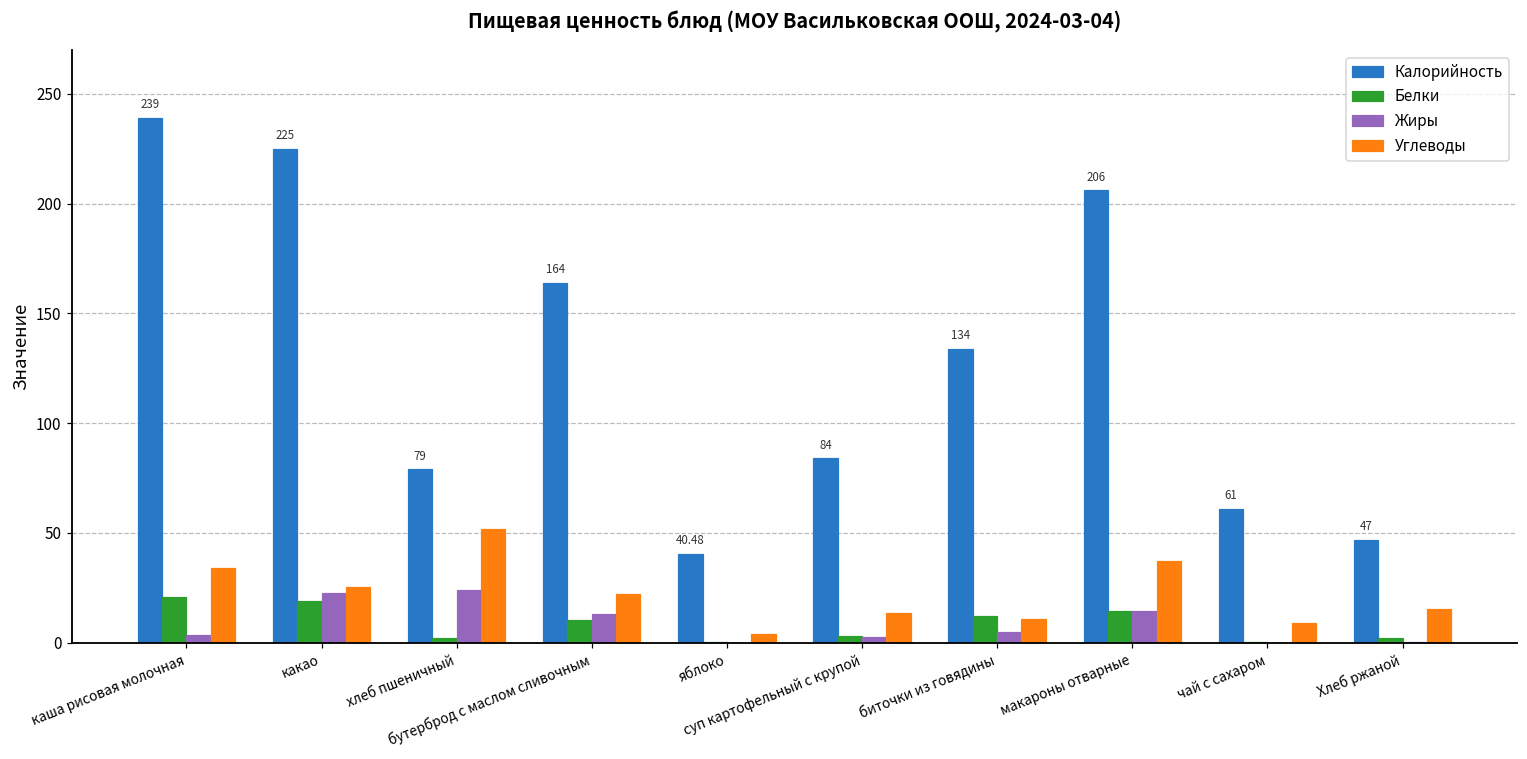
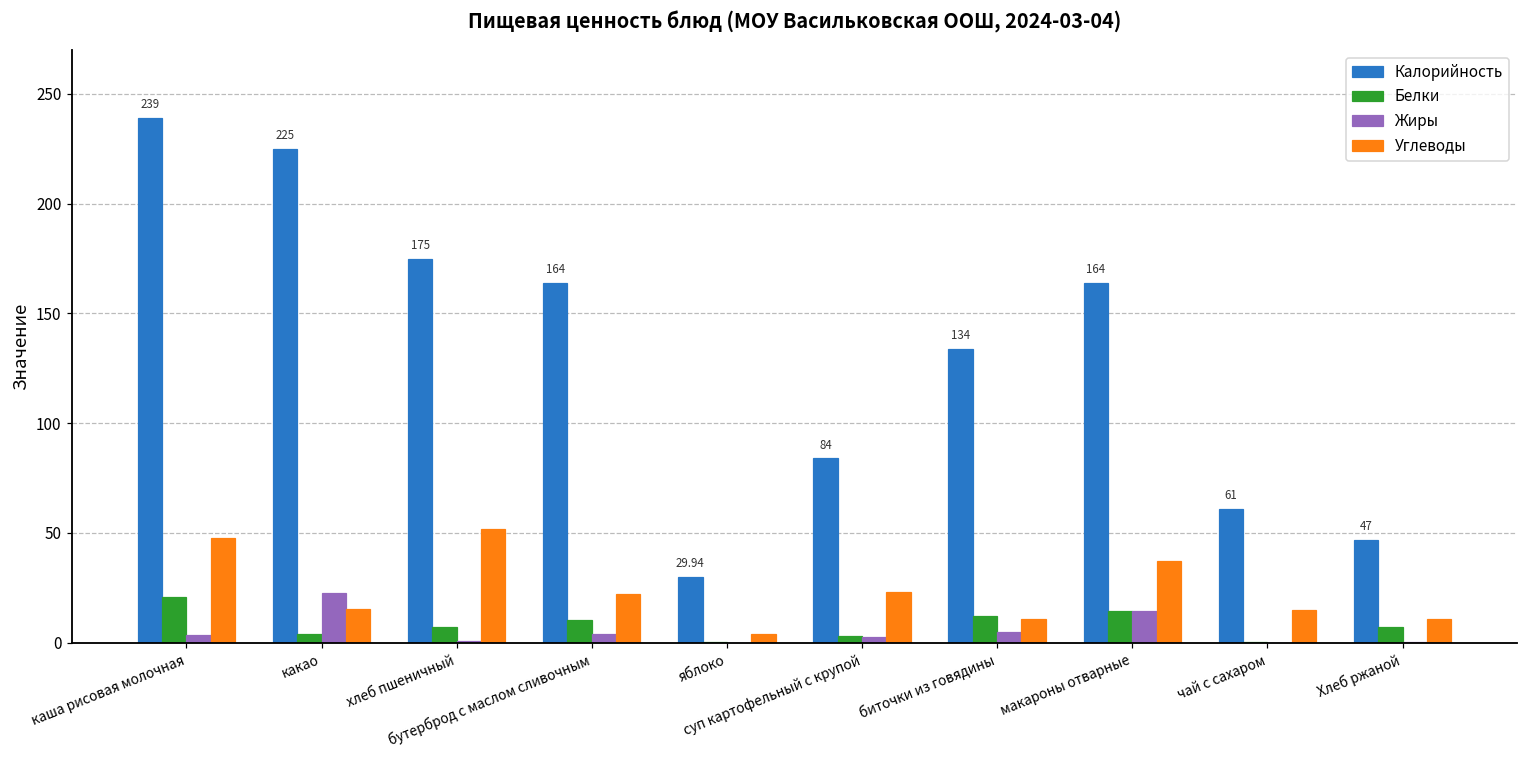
Углеводы, каша рисовая молочная: 34 -> 48
Белки, какао: 19 -> 4
Углеводы, какао: 25 -> 15
Калорийность, хлеб пшеничный: 79 -> 175
Белки, хлеб пшеничный: 2 -> 7
Жиры, хлеб пшеничный: 24 -> 1
Жиры, бутерброд с маслом сливочным: 13 -> 4
Калорийность, яблоко: 40.48 -> 29.94
Углеводы, суп картофельный с крупой: 13 -> 23
Калорийность, макароны отварные: 206 -> 164
Углеводы, чай с сахаром: 9 -> 15
Белки, Хлеб ржаной: 2 -> 7
Углеводы, Хлеб ржаной: 15 -> 11
